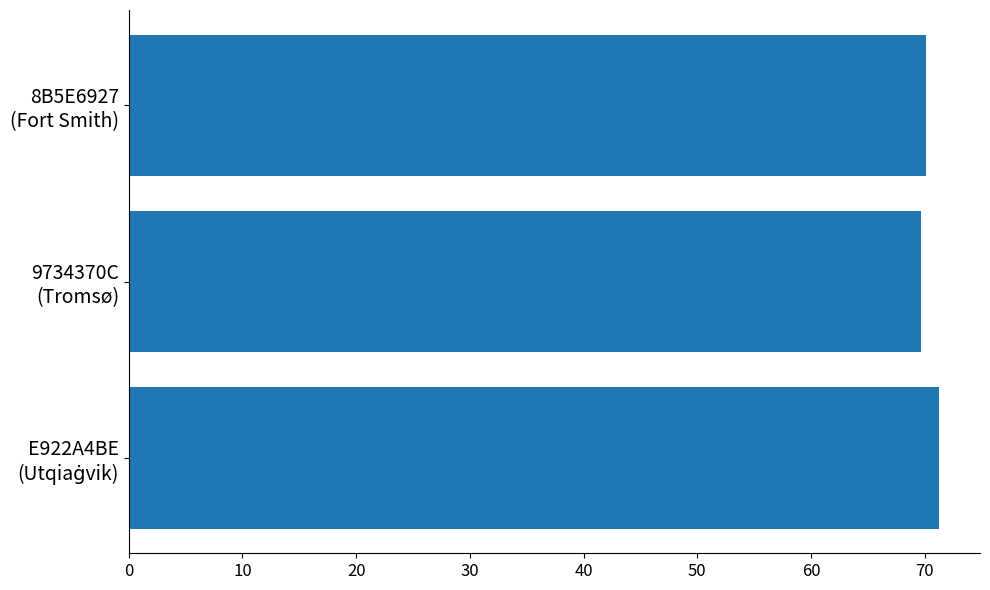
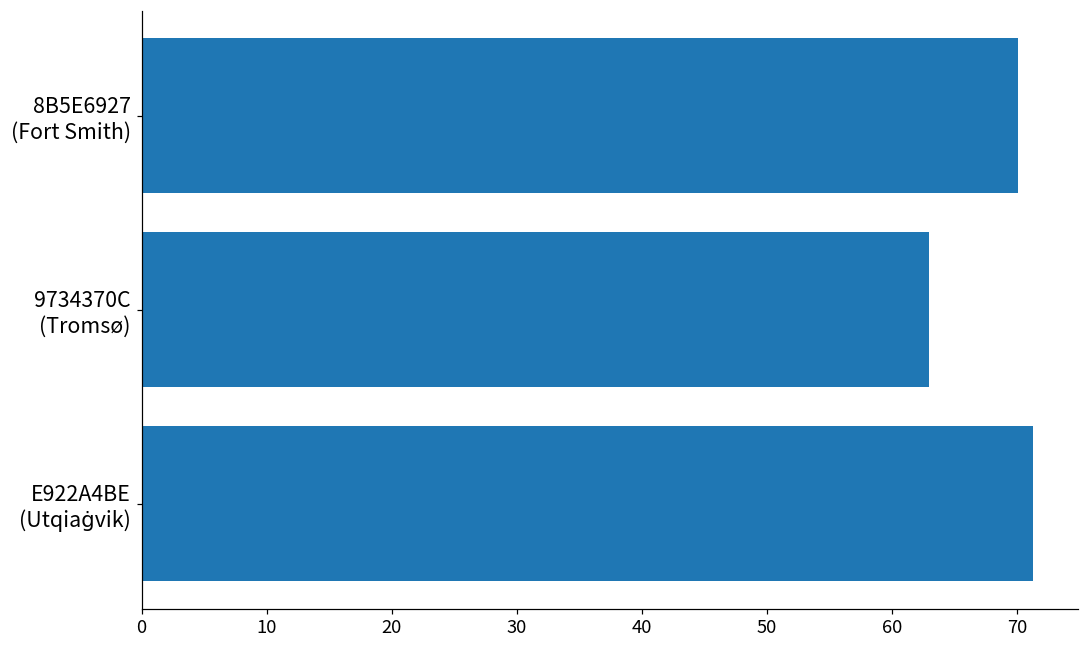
9734370C (Tromsø): 69.6 -> 63.0
